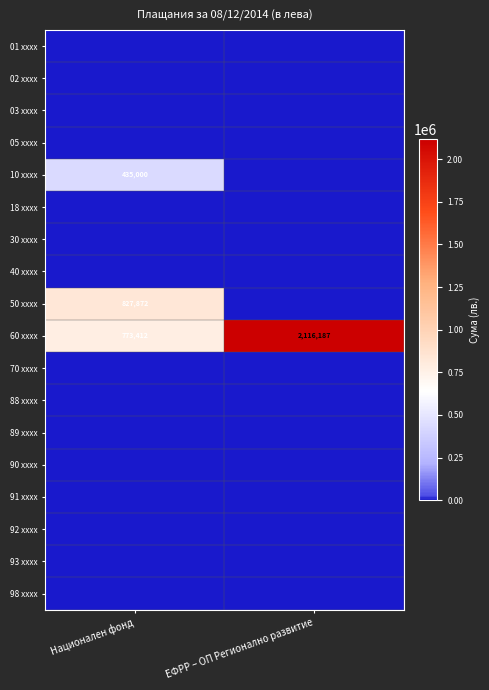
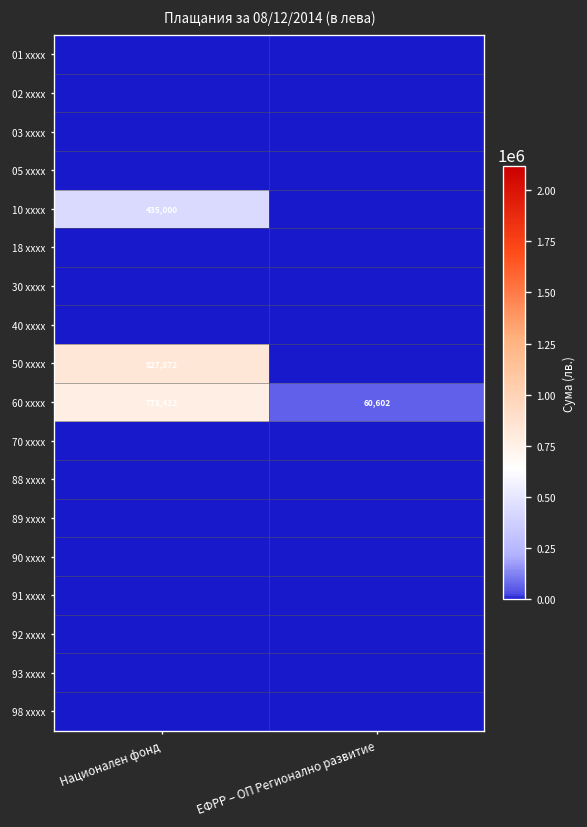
60 xxxx, ЕФРР – ОП Регионално развитие: 2,116,187 -> 60,602
